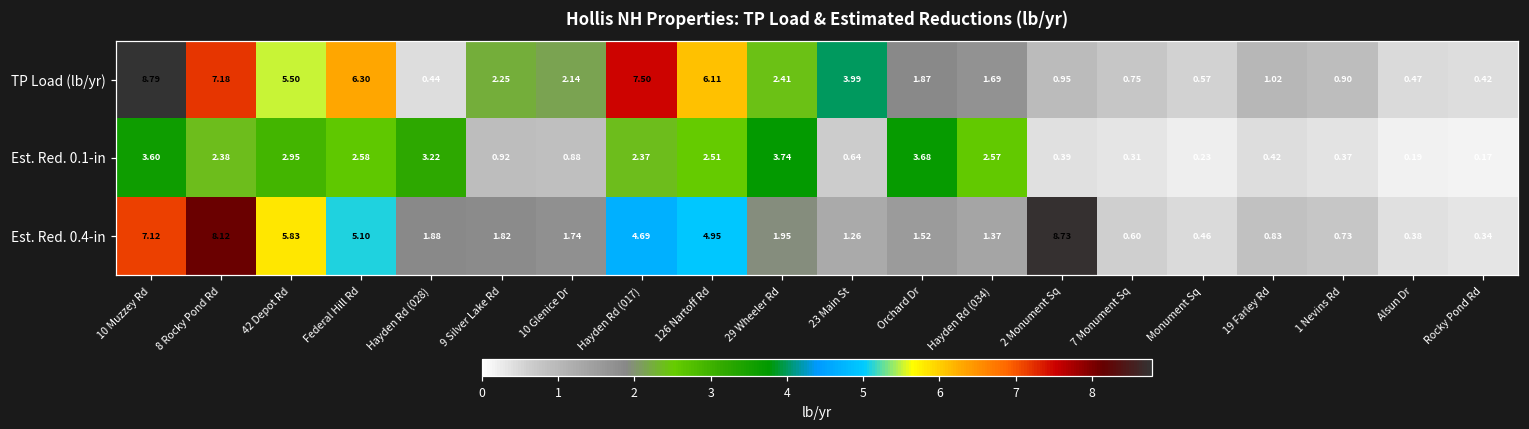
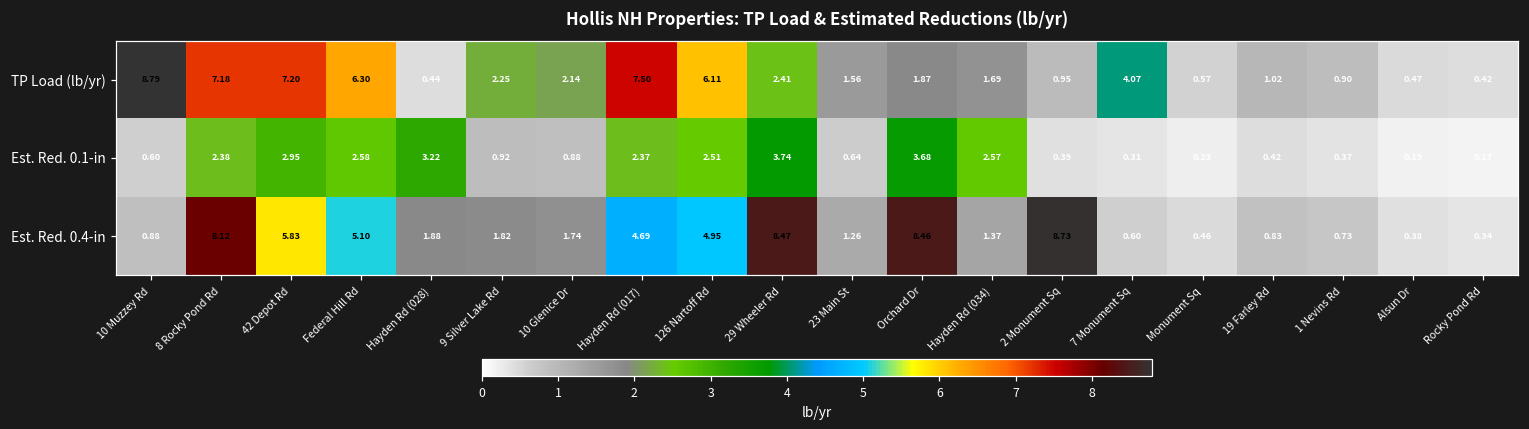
TP Load (lb/yr), 42 Depot Rd: 5.50 -> 7.20
TP Load (lb/yr), 23 Main St: 3.99 -> 1.56
TP Load (lb/yr), 7 Monument Sq: 0.75 -> 4.07
Est. Red. 0.1-in, 10 Muzzey Rd: 3.60 -> 0.60
Est. Red. 0.4-in, 10 Muzzey Rd: 7.12 -> 0.88
Est. Red. 0.4-in, 29 Wheeler Rd: 1.95 -> 8.47
Est. Red. 0.4-in, Orchard Dr: 1.52 -> 8.46
